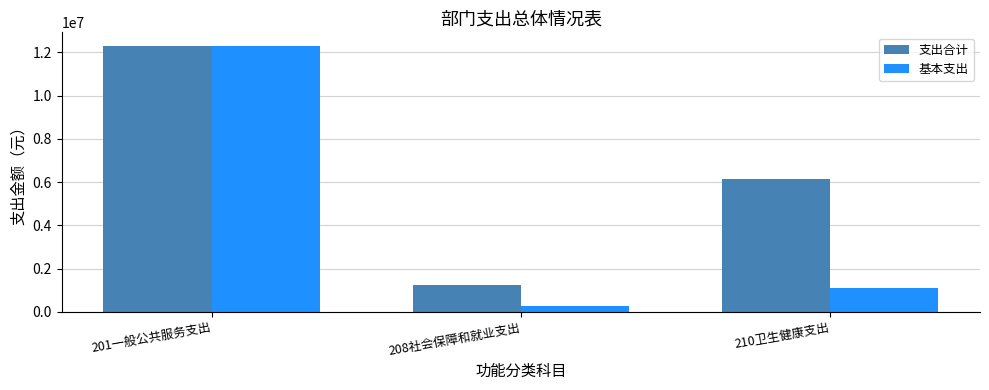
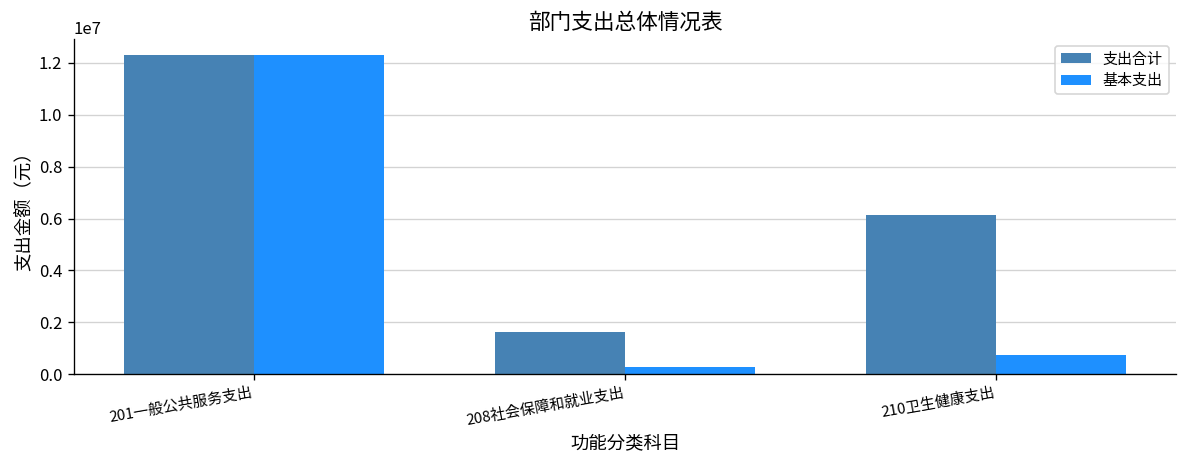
支出合计, 208社会保障和就业支出: 1200000 -> 1600000
基本支出, 210卫生健康支出: 1100000 -> 700000
